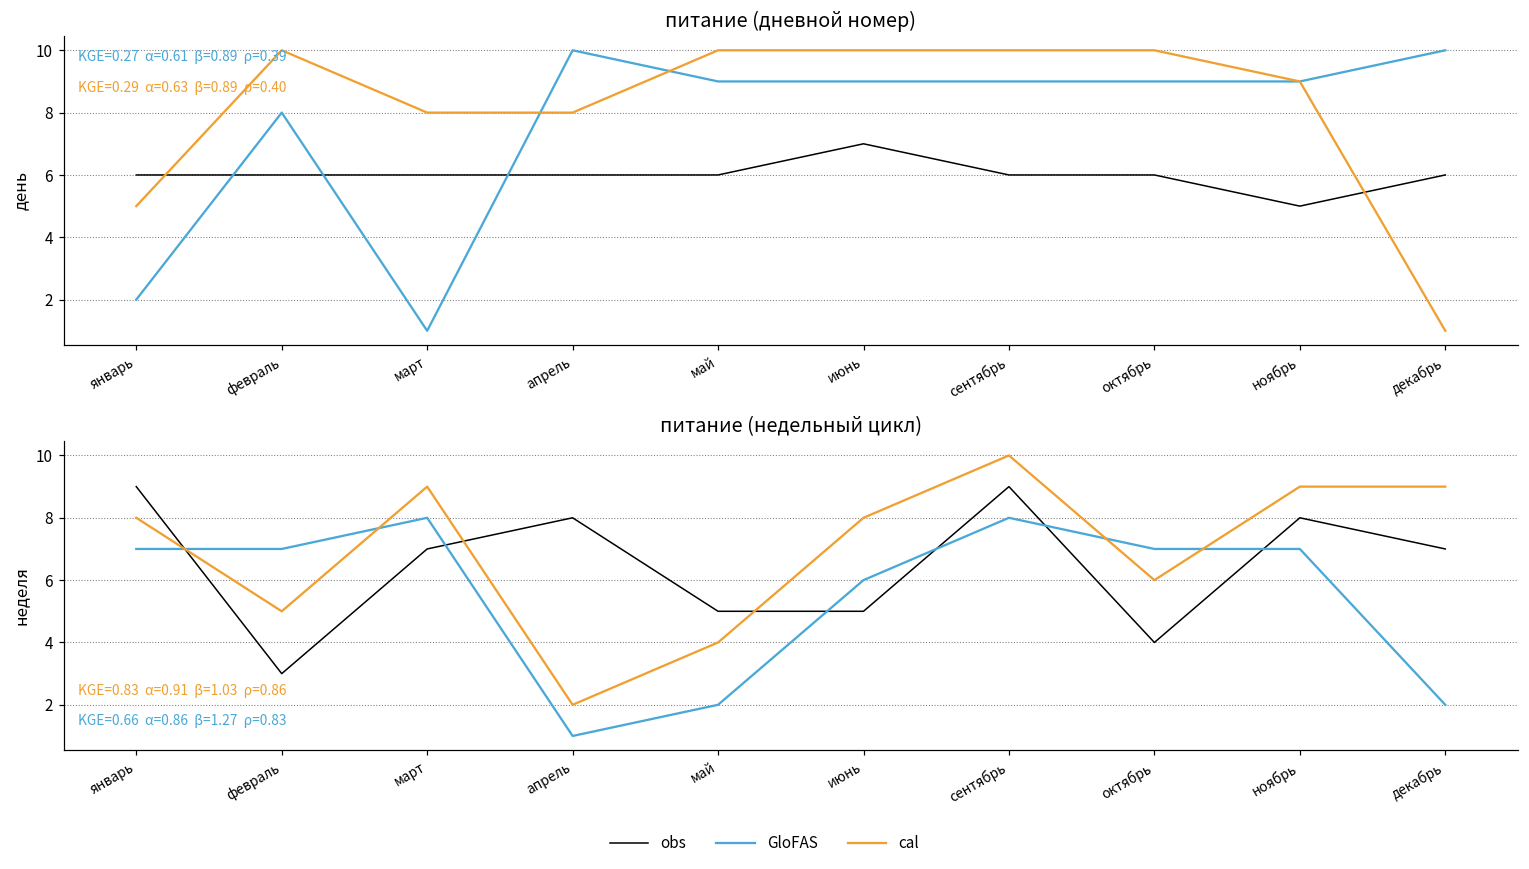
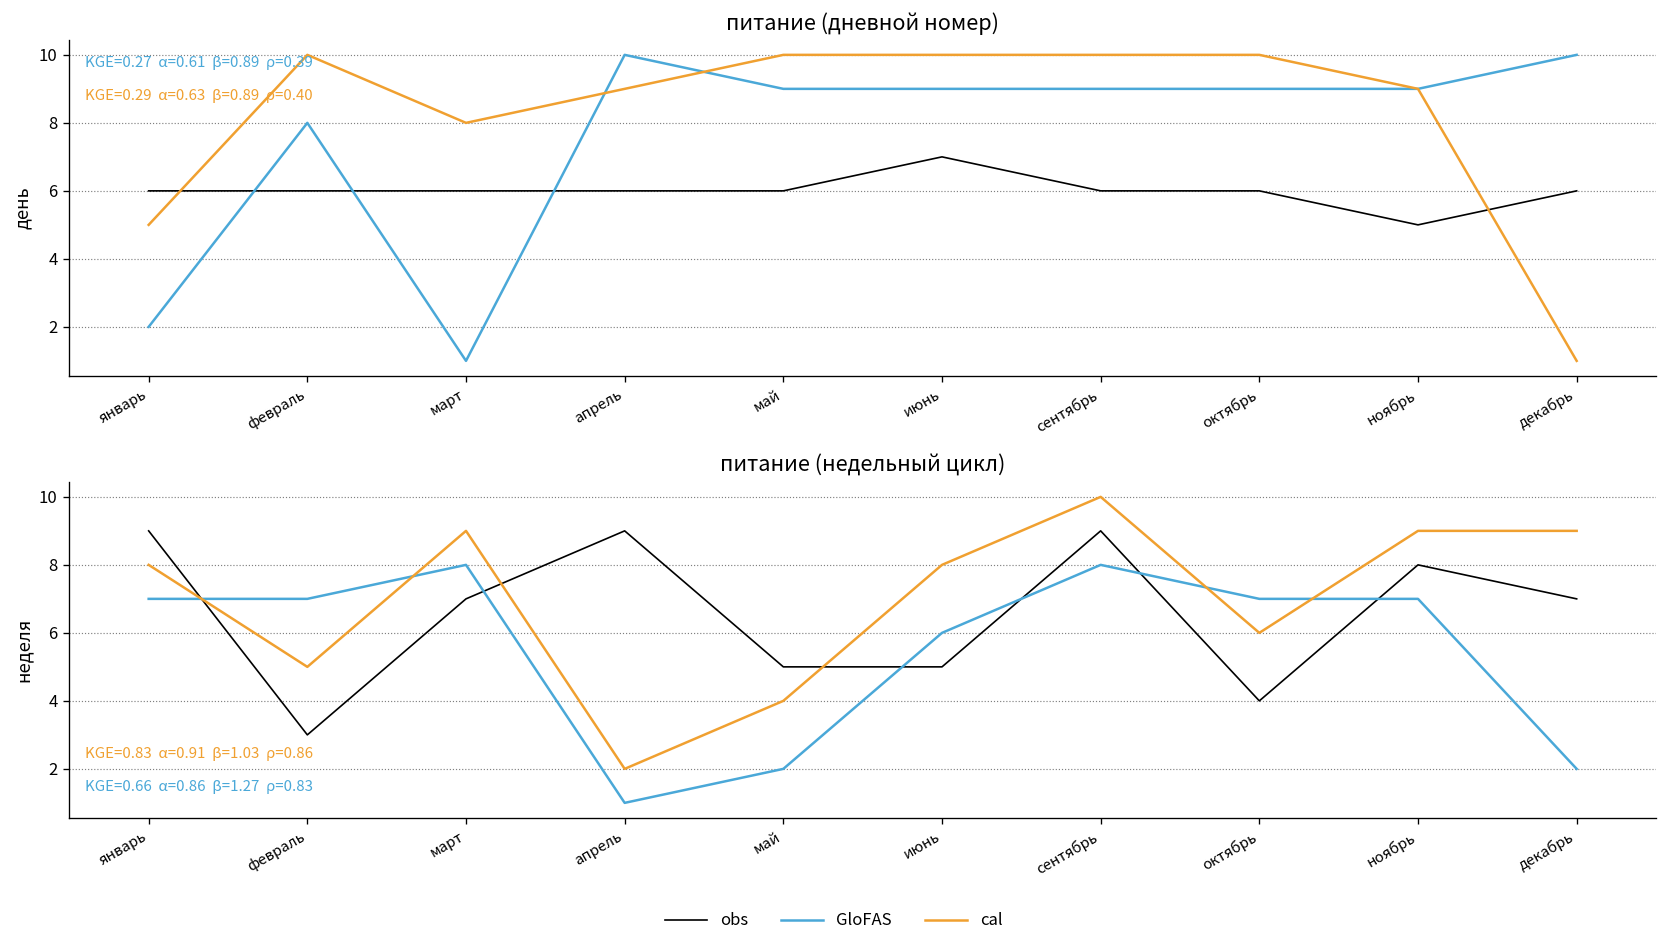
питание (дневной номер), cal, апрель: 8 -> 9
питание (недельный цикл), obs, апрель: 8 -> 9
